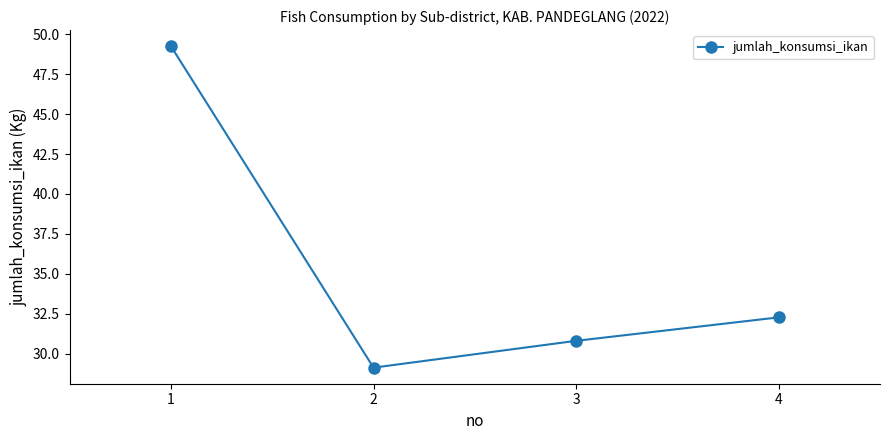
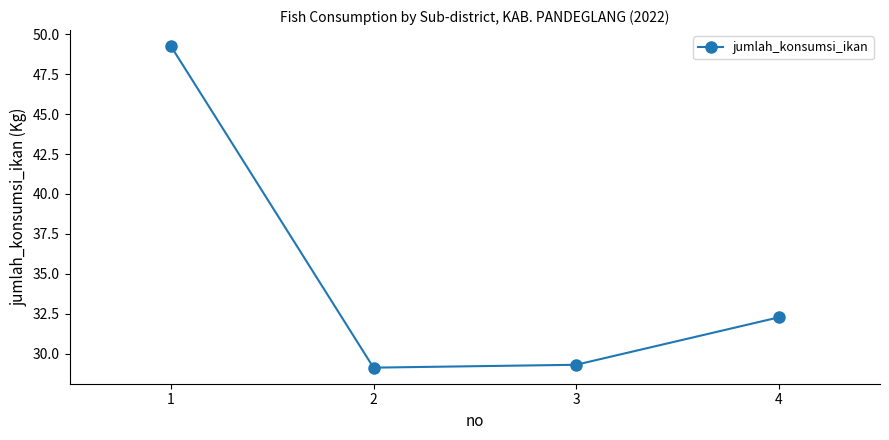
3: 30.8 -> 29.3
